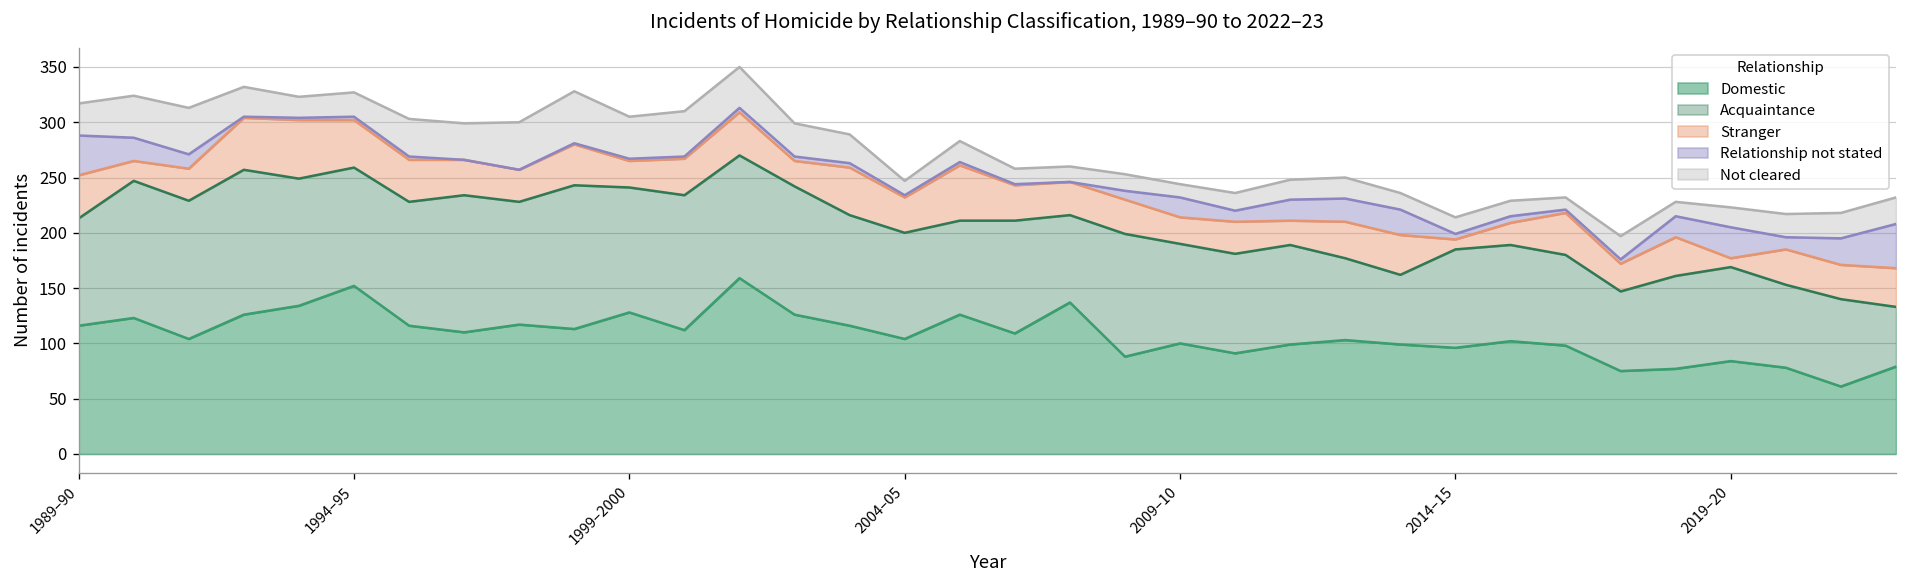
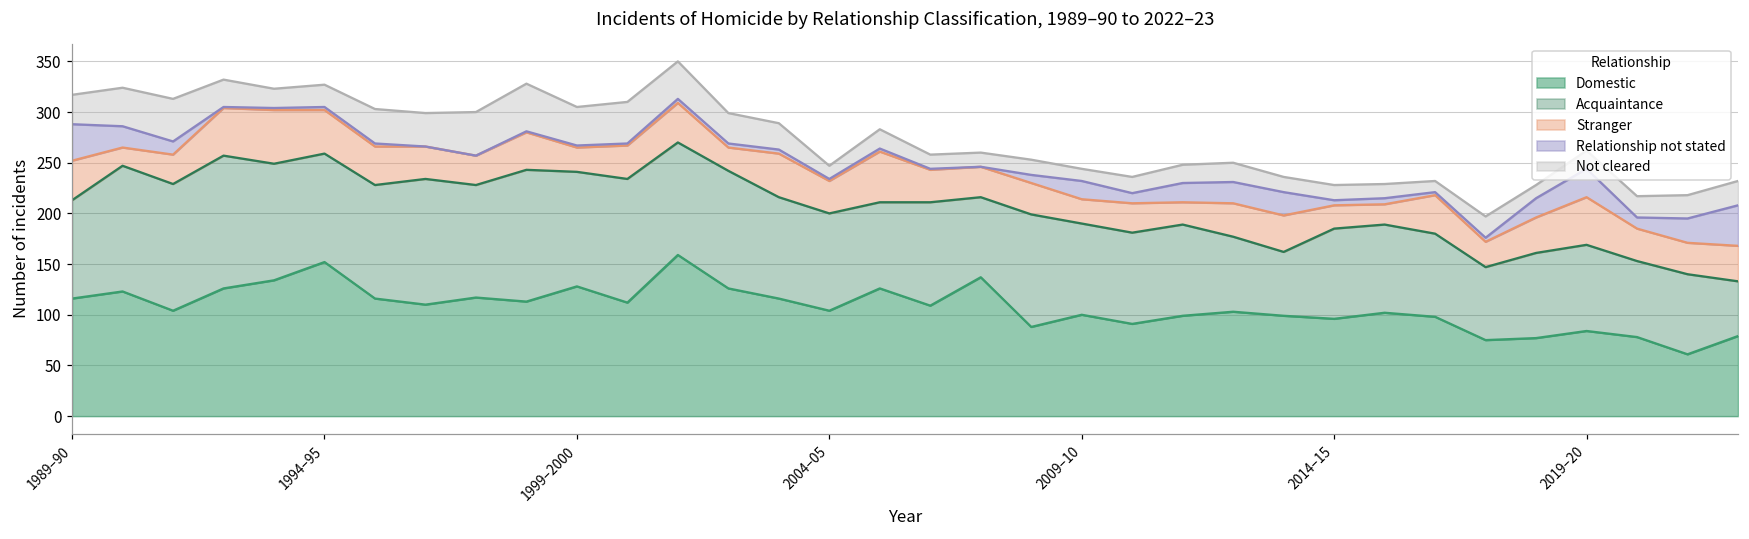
Stranger, 2014–15: 10 -> 20
Stranger, 2019–20: 10 -> 50
